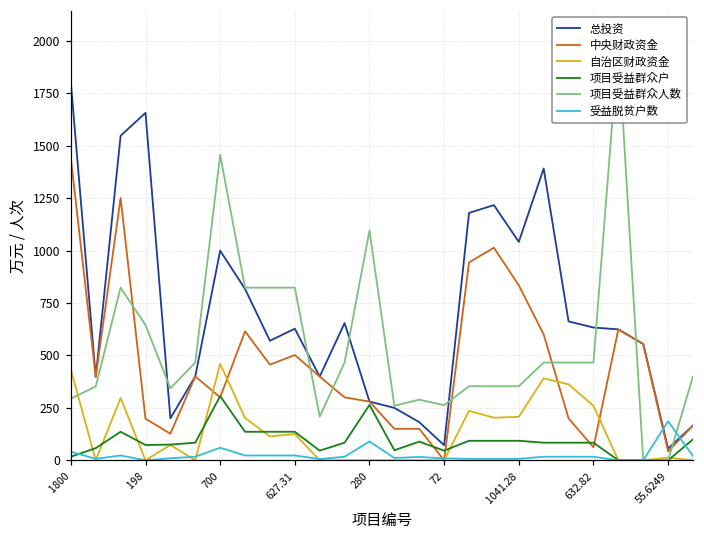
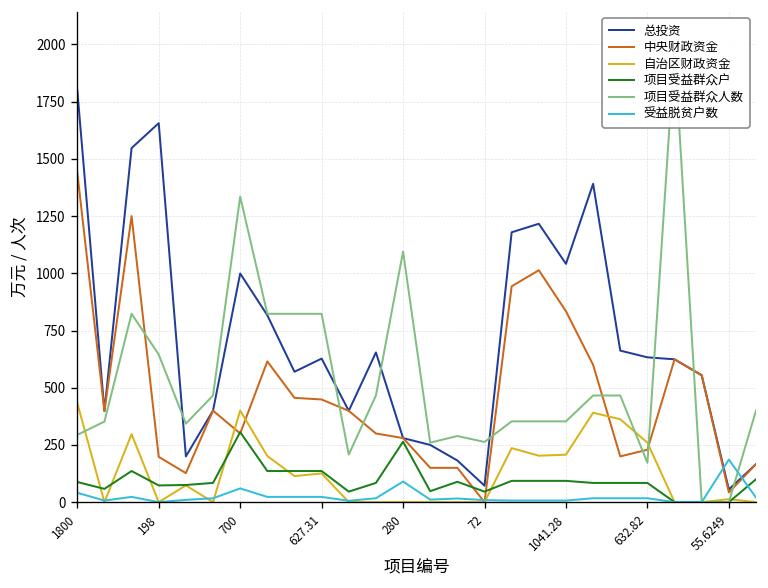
项目受益群众户, 1800: 20 -> 90
自治区财政资金, 700: 460 -> 400
项目受益群众人数, 700: 1460 -> 1340
中央财政资金, 627.31: 500 -> 450
中央财政资金, 632.82: 60 -> 230
项目受益群众人数, 632.82: 470 -> 170
